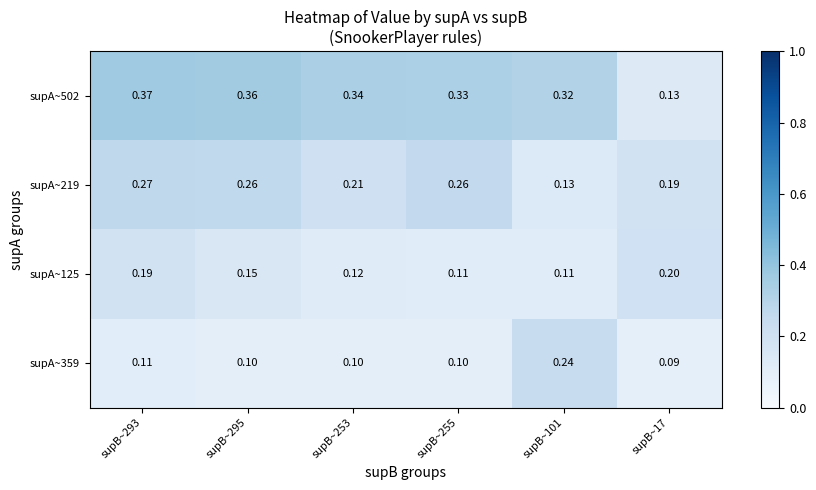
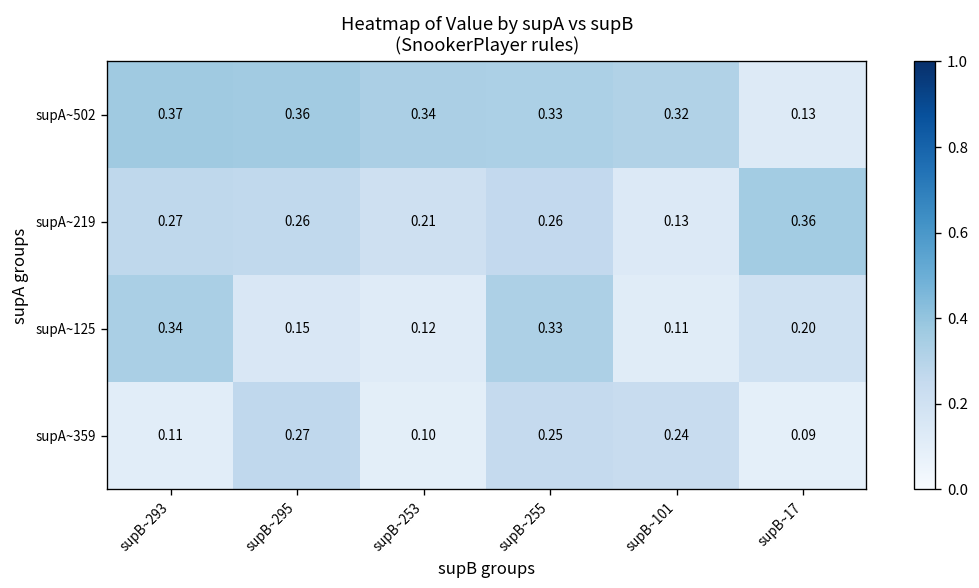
supA~219, supB~17: 0.19 -> 0.36
supA~125, supB~293: 0.19 -> 0.34
supA~125, supB~255: 0.11 -> 0.33
supA~359, supB~295: 0.10 -> 0.27
supA~359, supB~255: 0.10 -> 0.25
